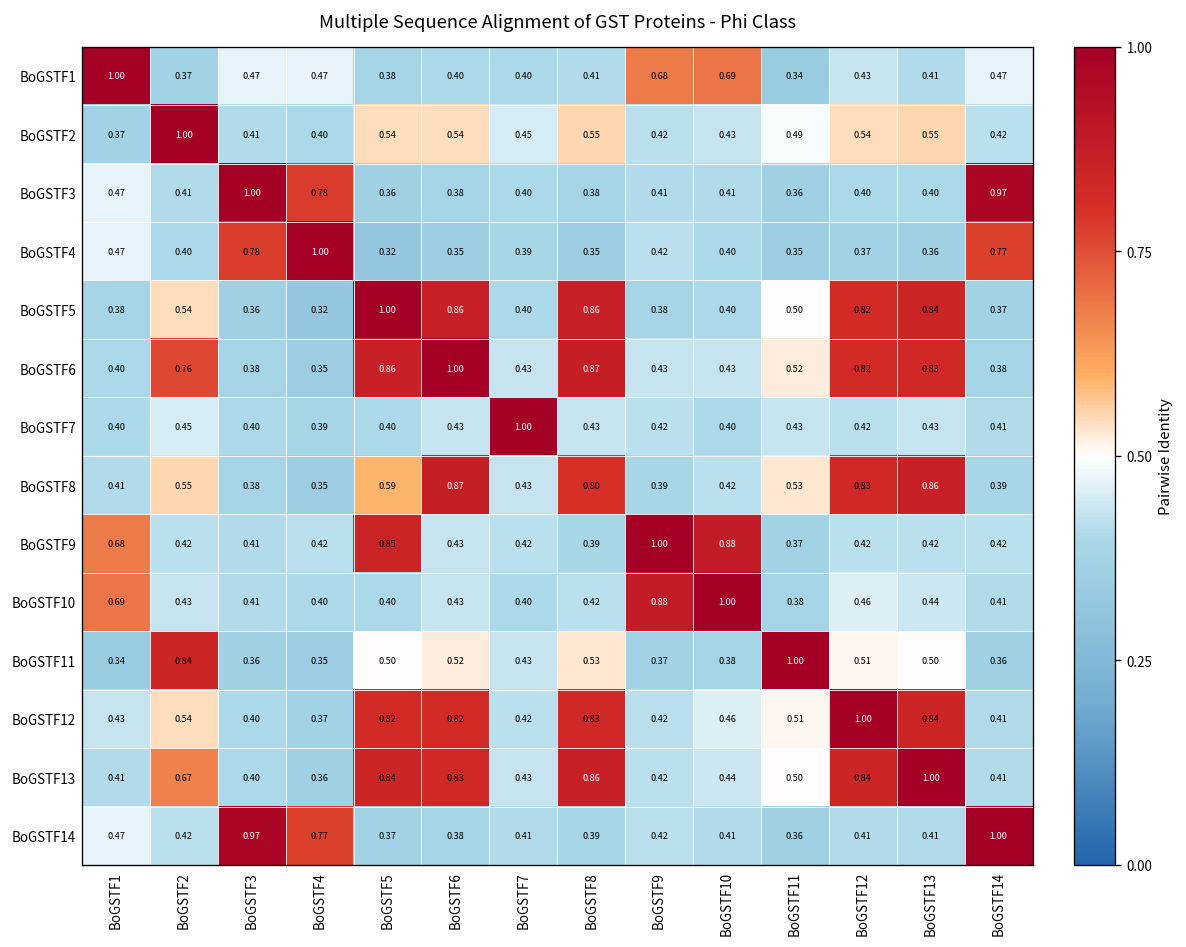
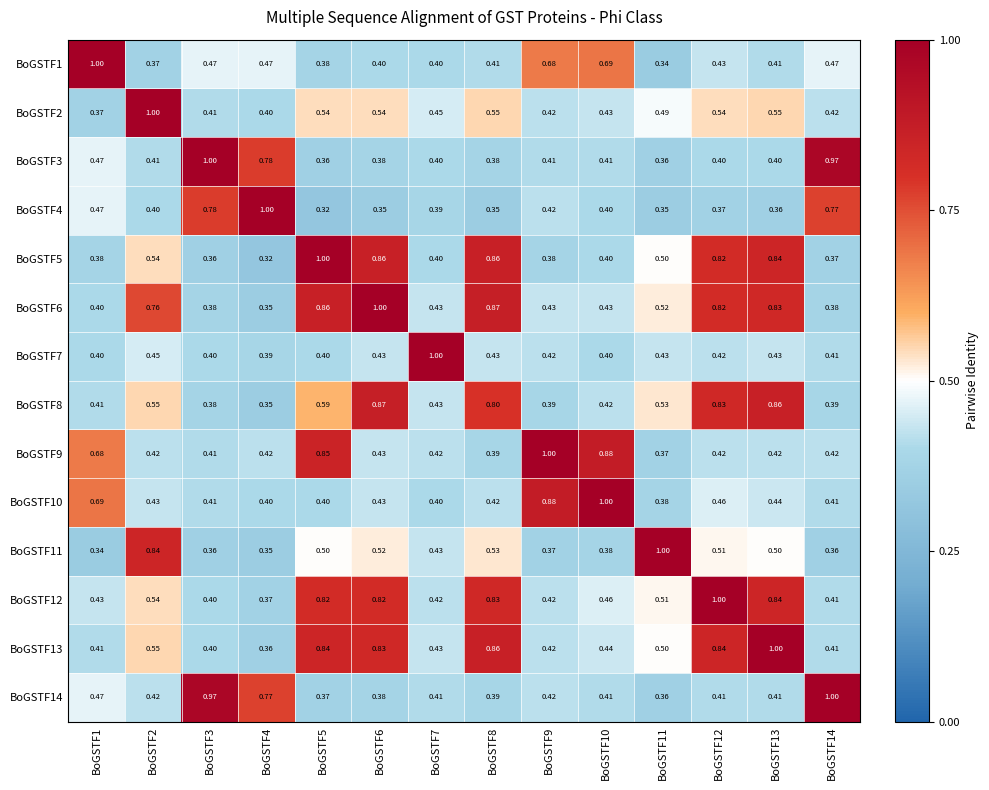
BoGSTF13, BoGSTF2: 0.67 -> 0.55
